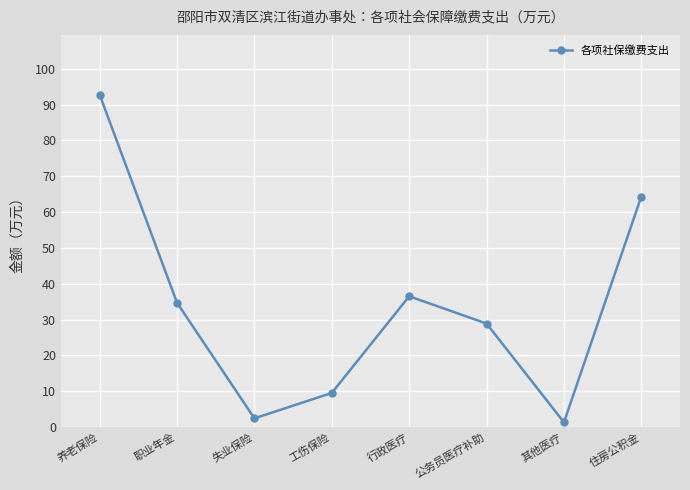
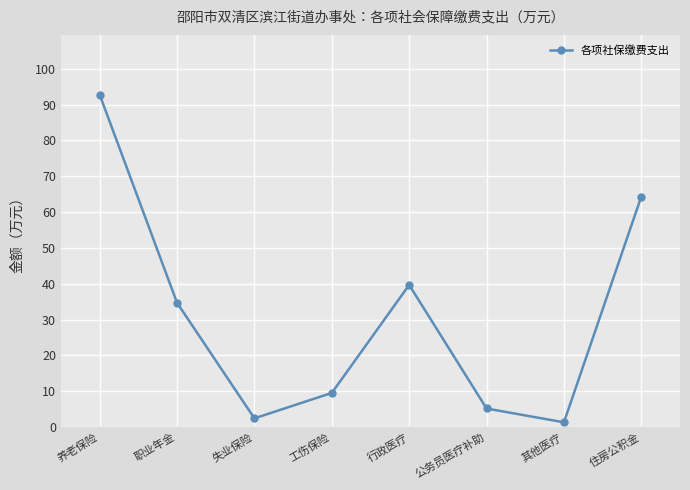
行政医疗: 36 -> 40
公务员医疗补助: 29 -> 5
